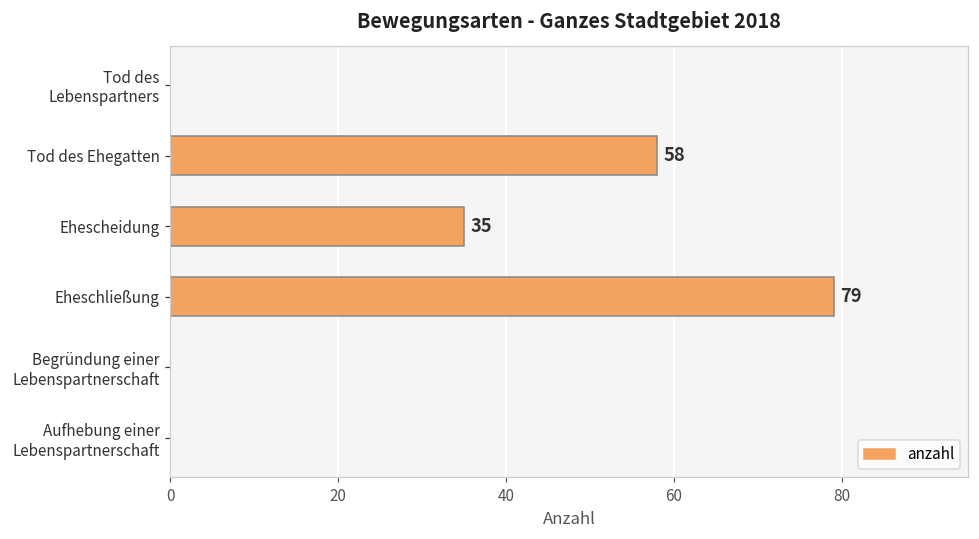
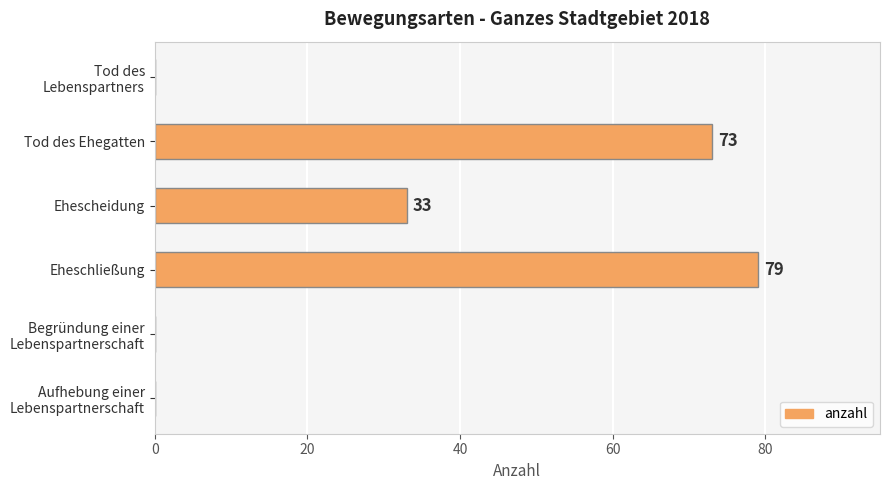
Tod des Ehegatten: 58 -> 73
Ehescheidung: 35 -> 33
